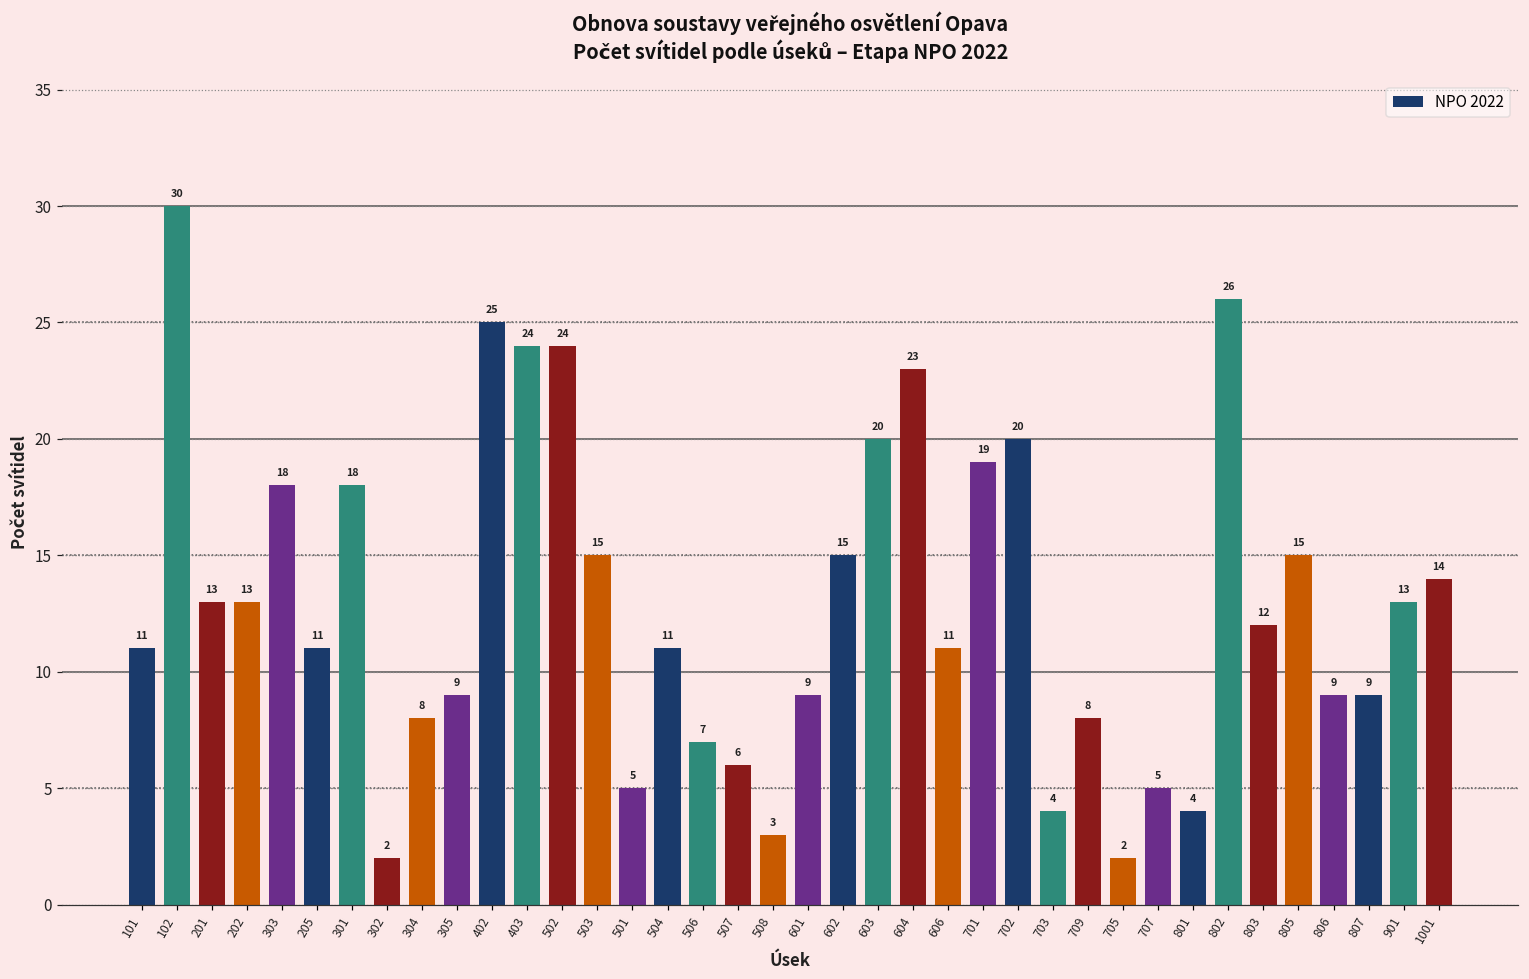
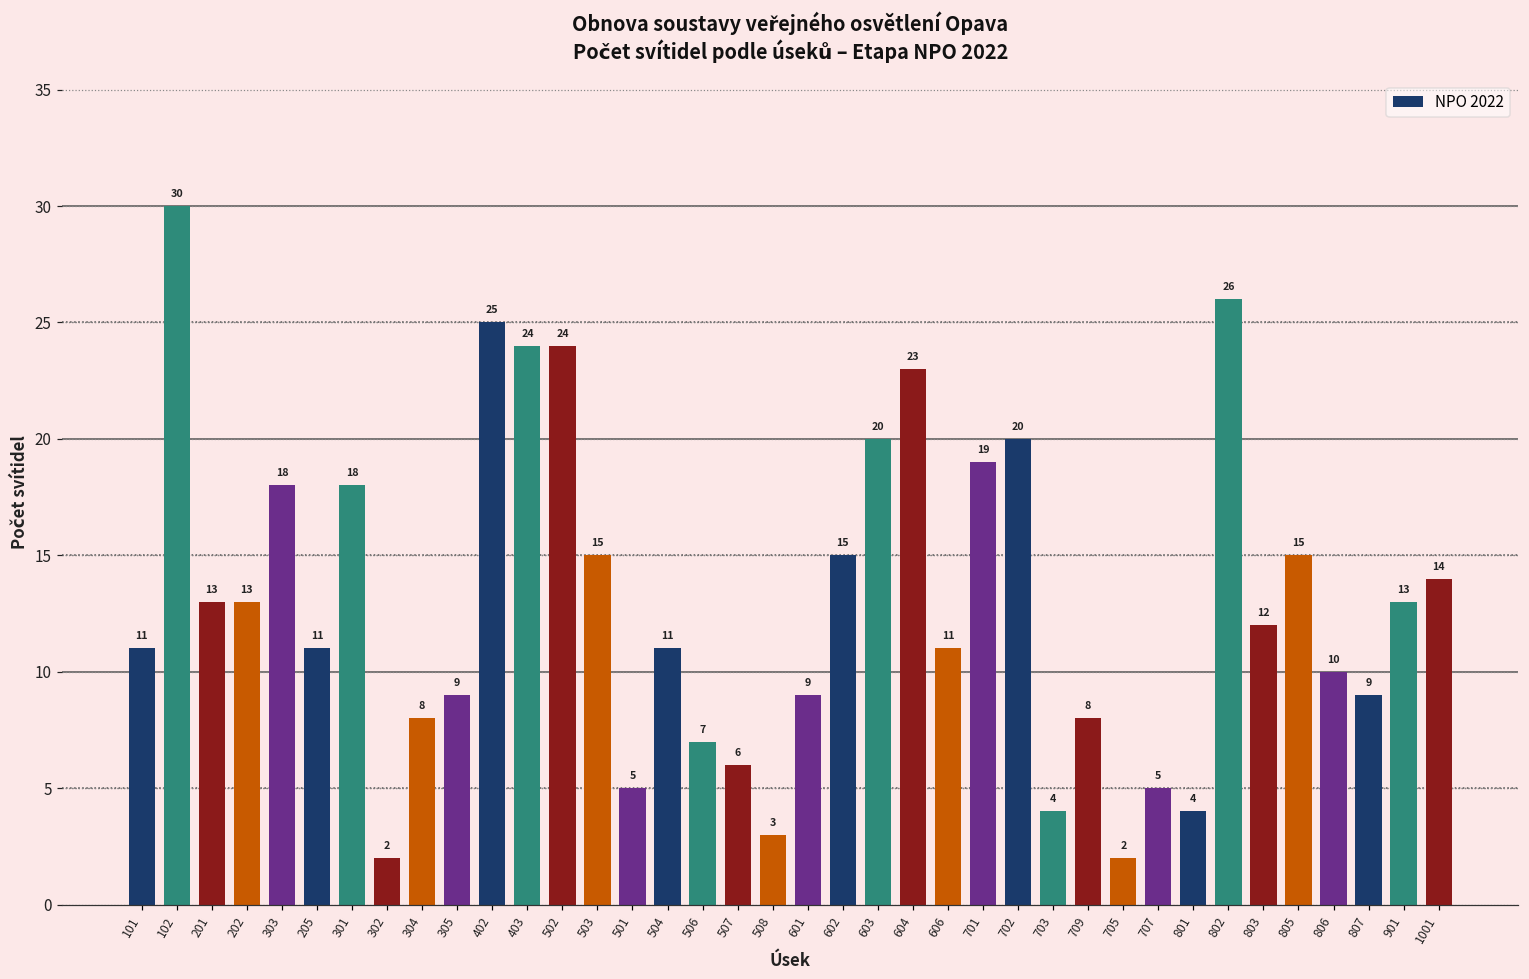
806: 9 -> 10
